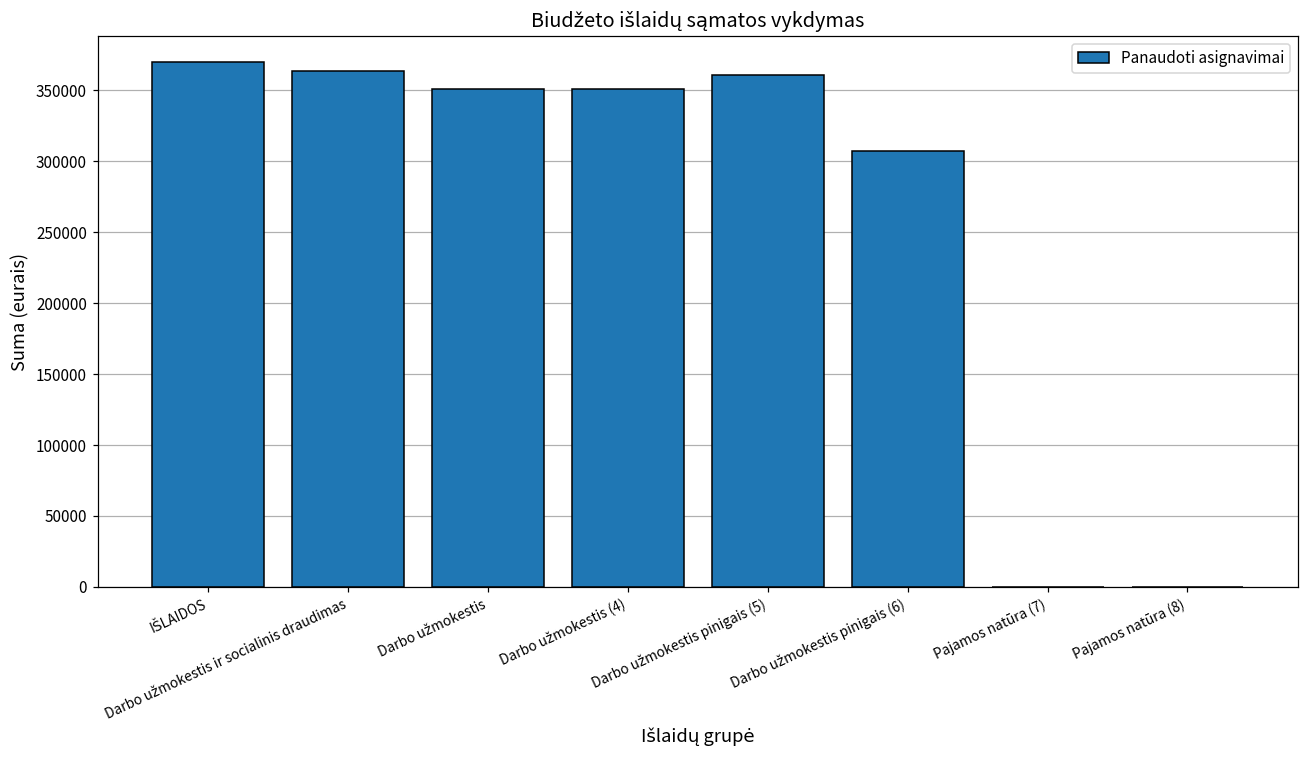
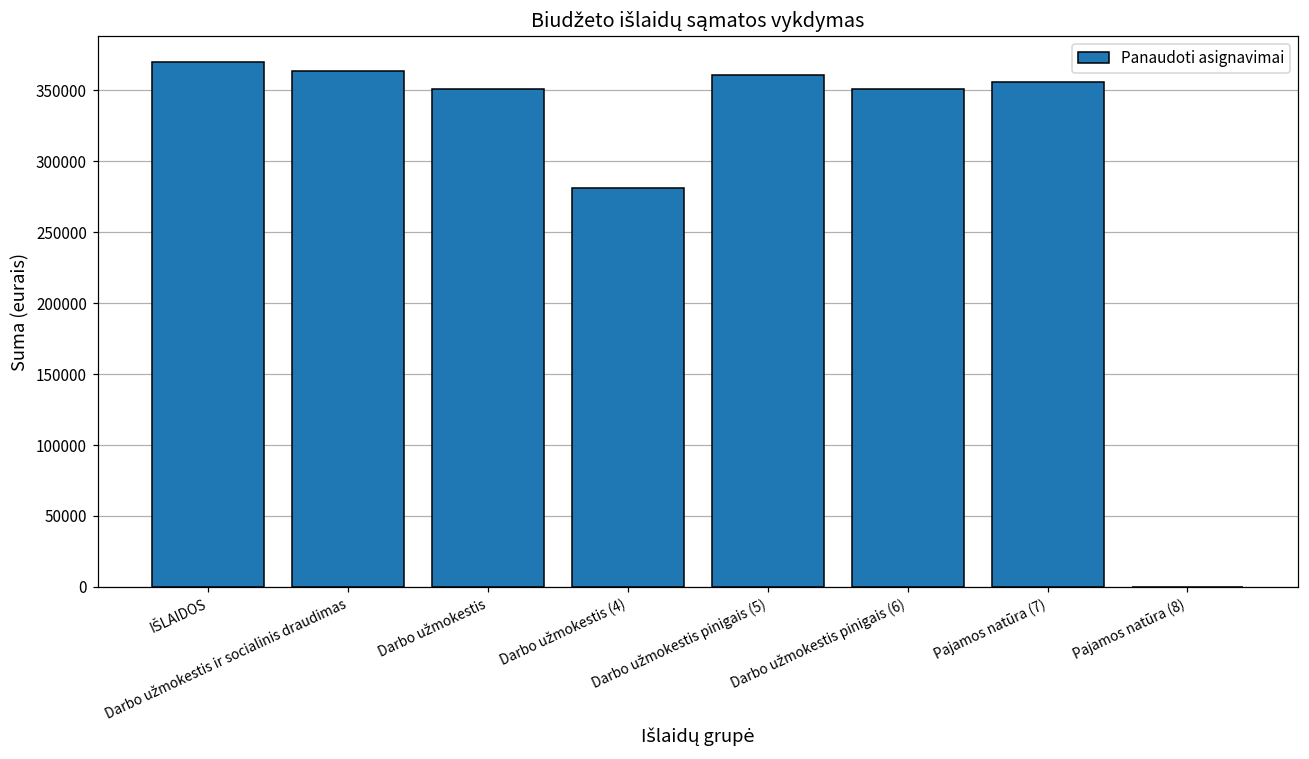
Darbo užmokestis (4): 351000 -> 281000
Darbo užmokestis pinigais (6): 307000 -> 351000
Pajamos natūra (7): 0 -> 356000
